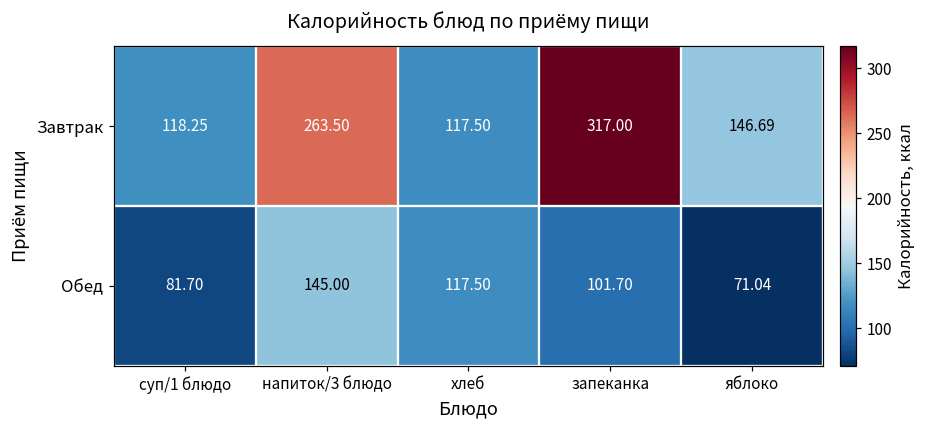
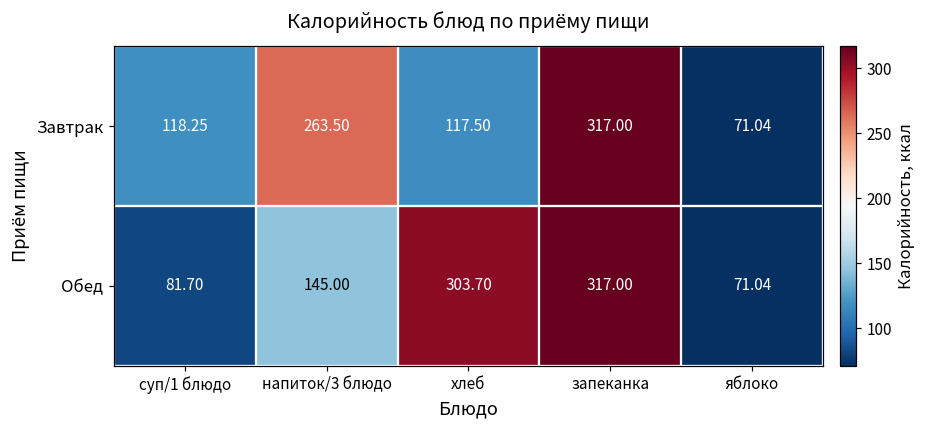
Завтрак, яблоко: 146.69 -> 71.04
Обед, хлеб: 117.50 -> 303.70
Обед, запеканка: 101.70 -> 317.00
